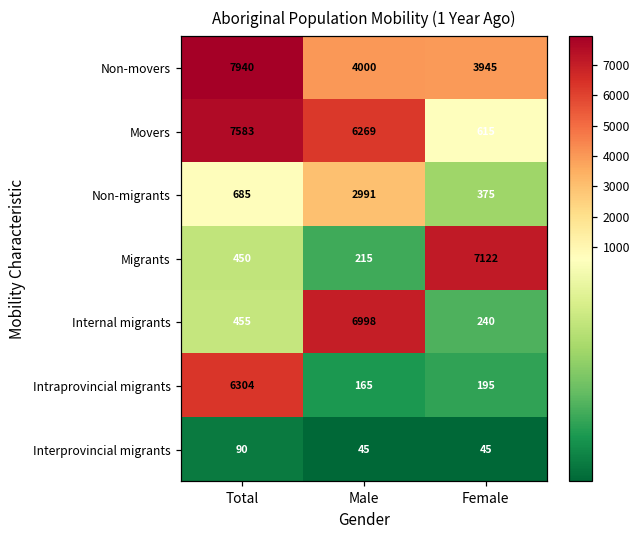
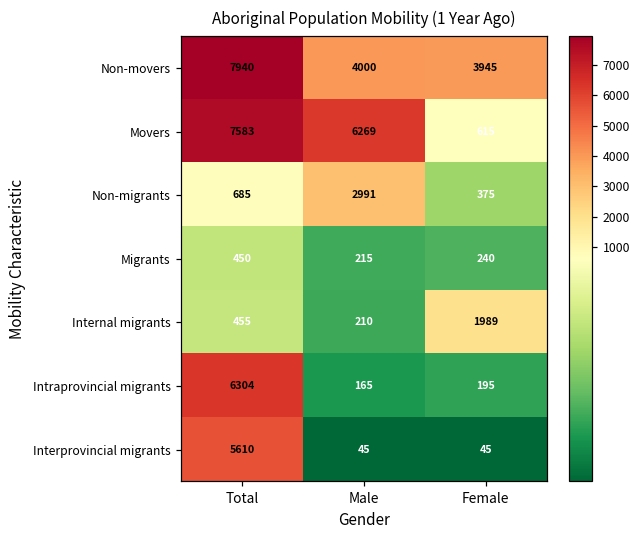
Migrants, Female: 7122 -> 240
Internal migrants, Male: 6998 -> 210
Internal migrants, Female: 240 -> 1989
Interprovincial migrants, Total: 90 -> 5610
